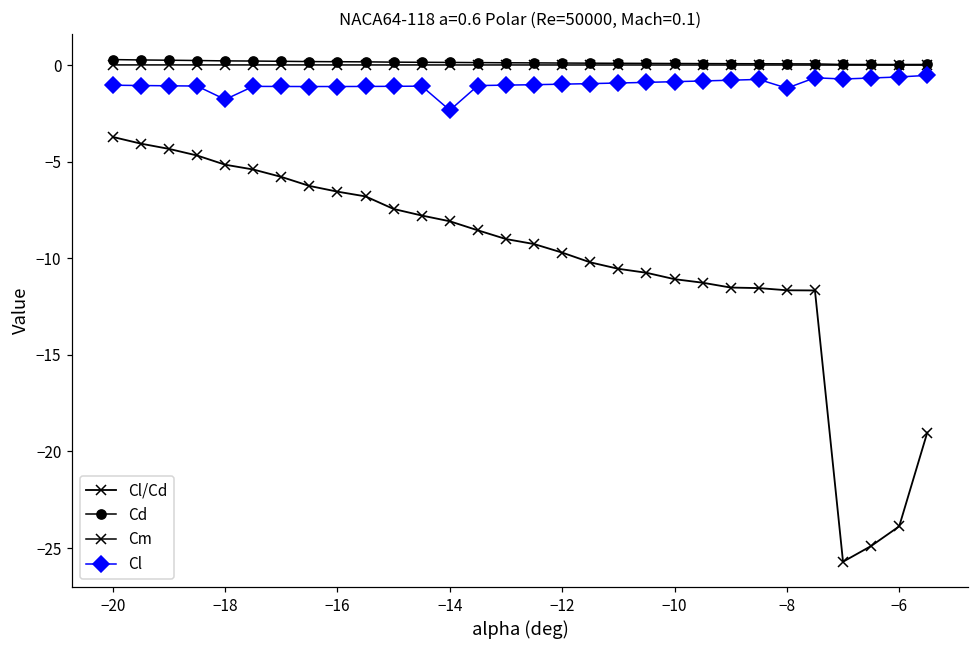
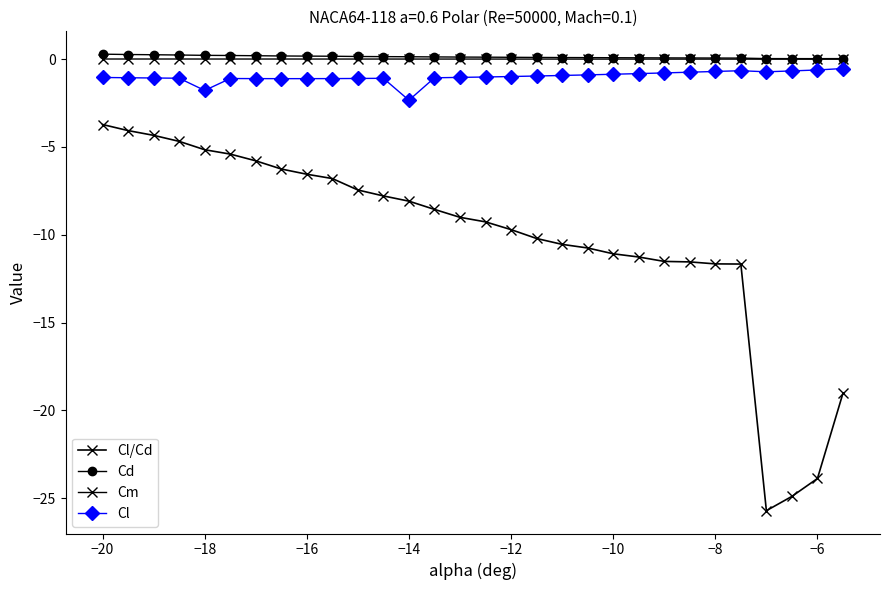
Cl, −8: -1.2 -> -0.7
